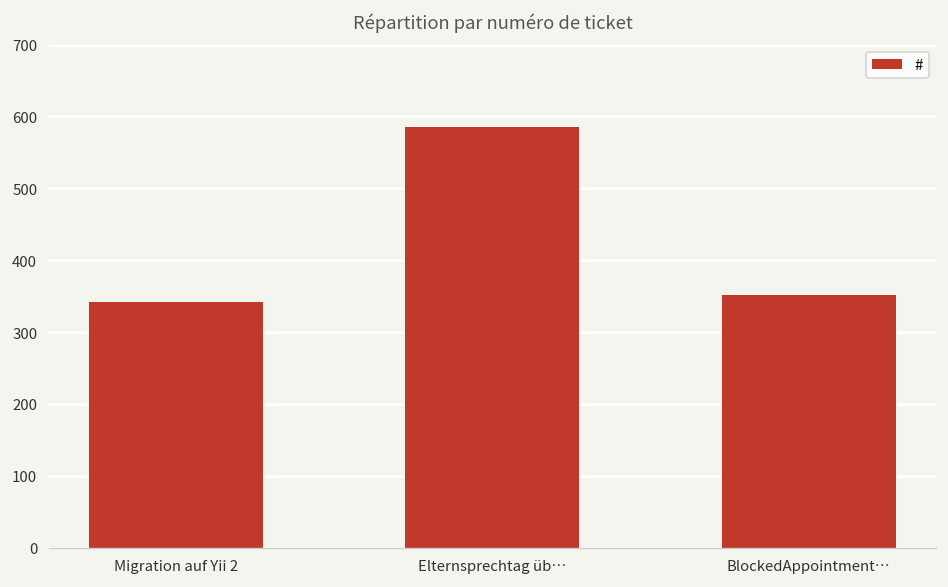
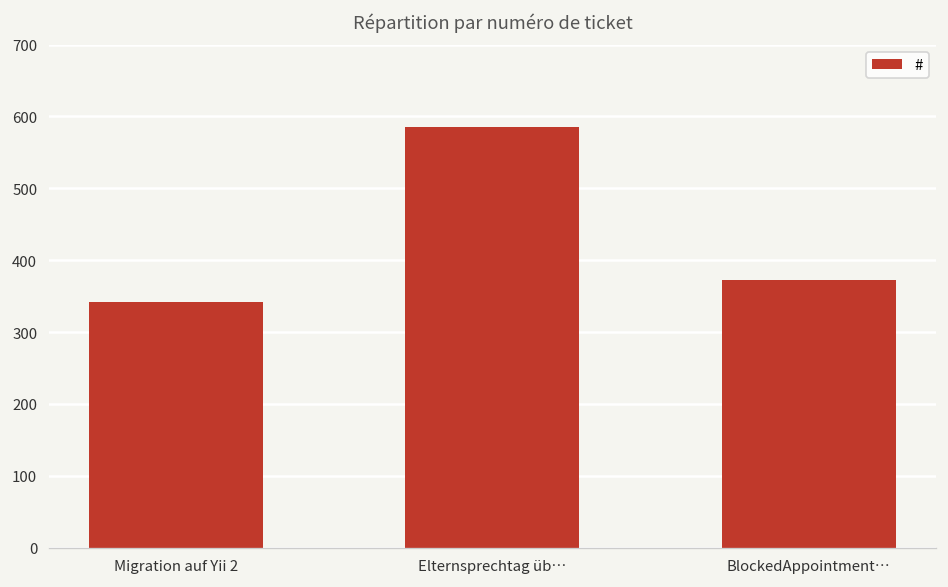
BlockedAppointment…: 350 -> 370
